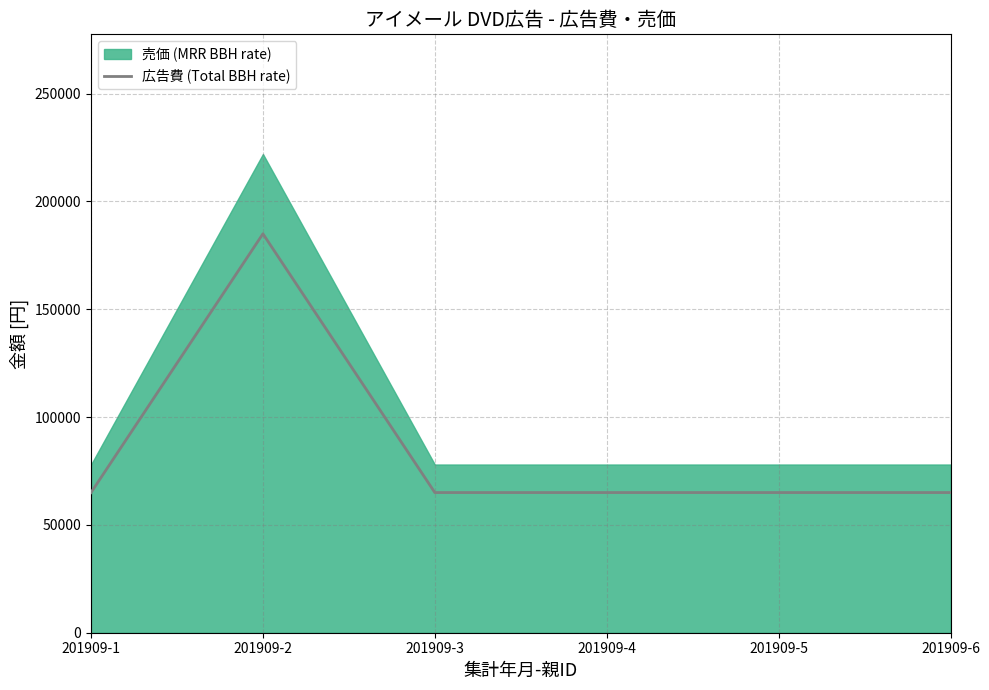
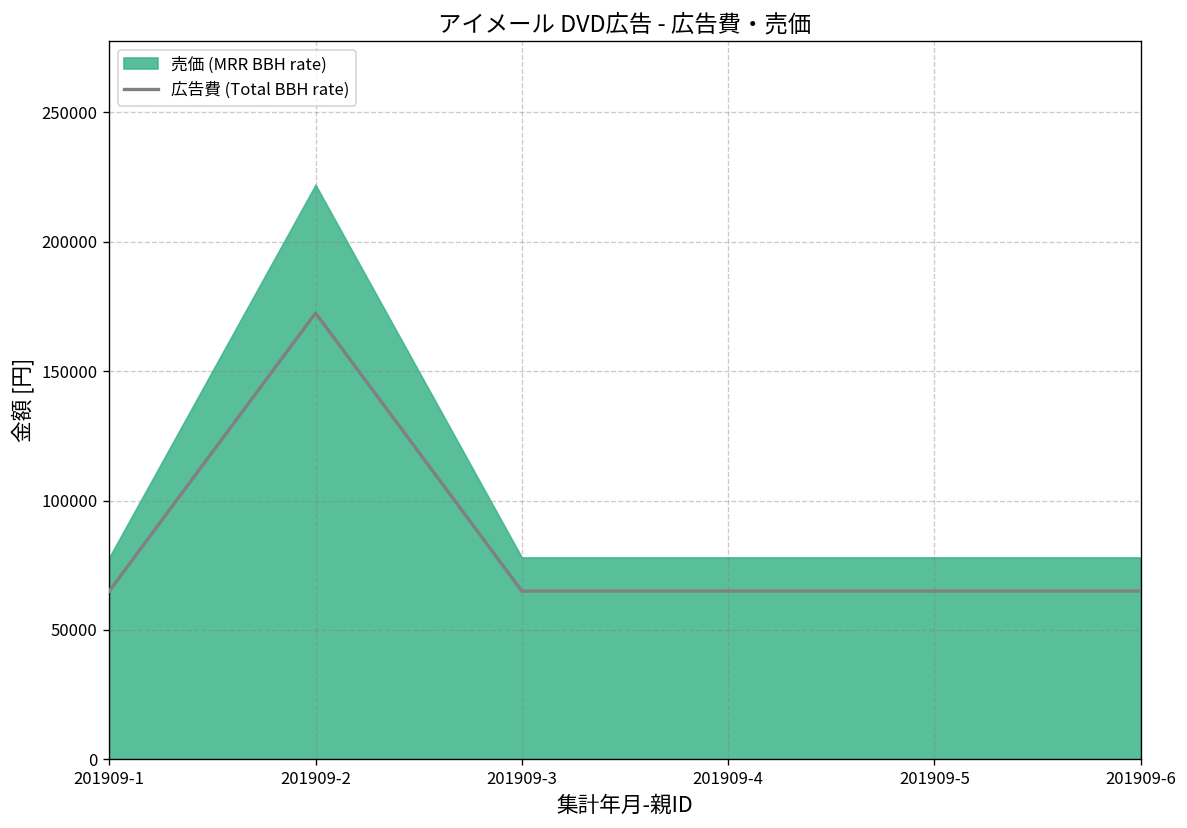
広告費 (Total BBH rate), 201909-2: 185000 -> 172000
